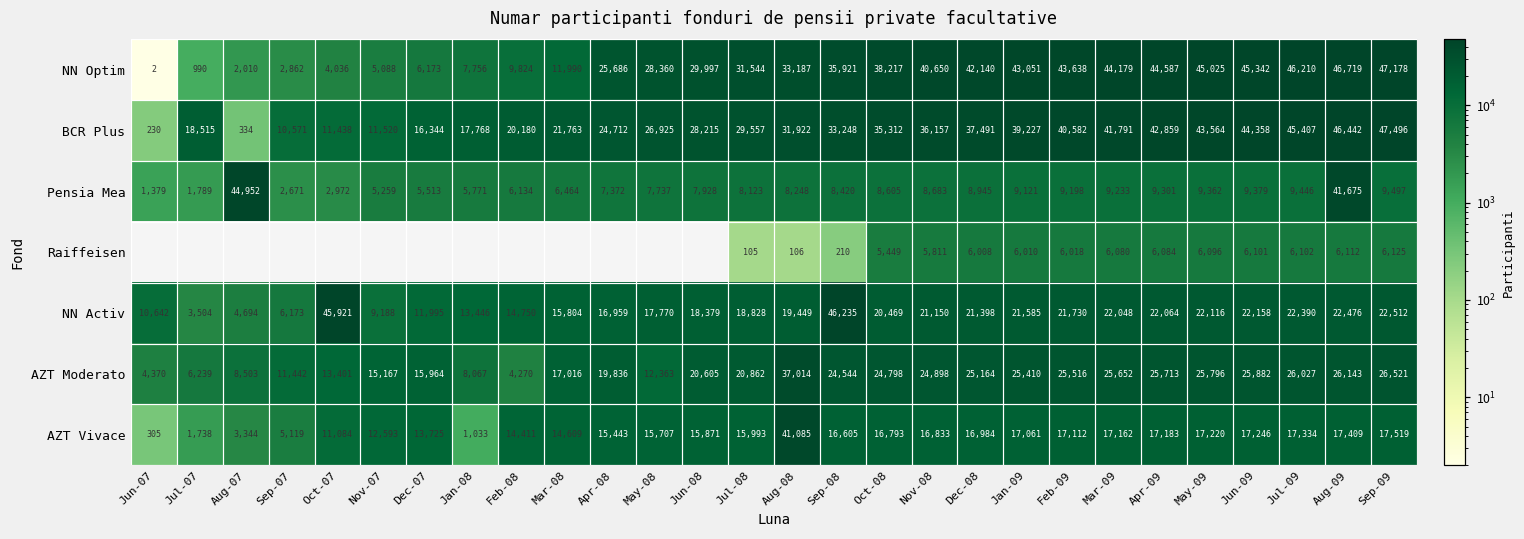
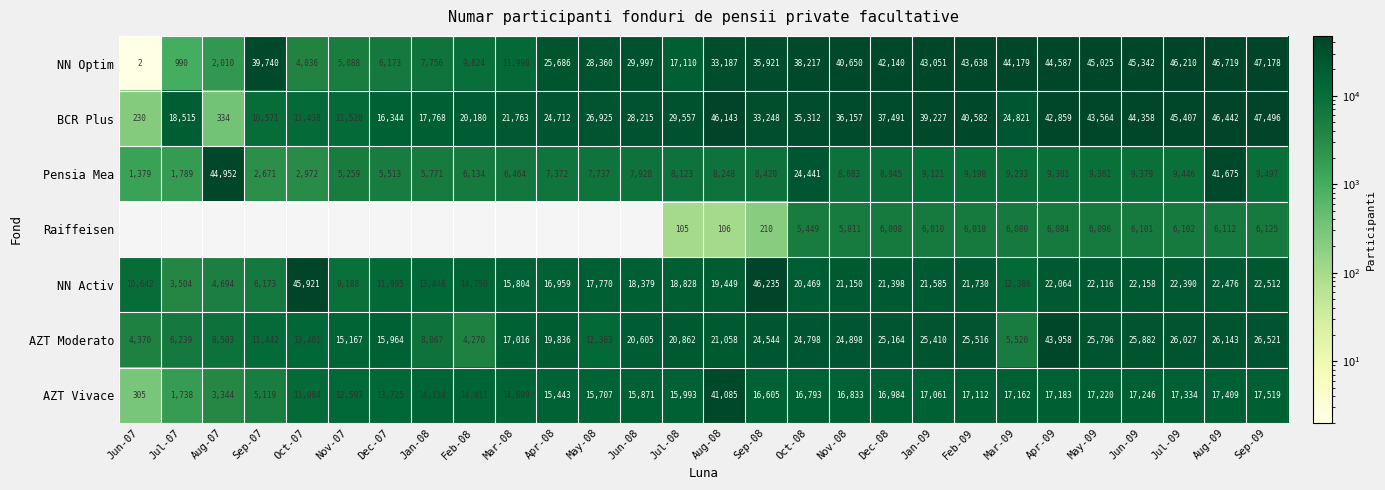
NN Optim, Sep-07: 2,862 -> 39,740
NN Optim, Jul-08: 31,544 -> 17,110
BCR Plus, Aug-08: 31,922 -> 46,143
BCR Plus, Mar-09: 41,791 -> 24,821
Pensia Mea, Oct-08: 8,605 -> 24,441
NN Activ, Mar-09: 22,048 -> 12,386
AZT Moderato, Aug-08: 37,014 -> 21,058
AZT Moderato, Mar-09: 25,652 -> 5,520
AZT Moderato, Apr-09: 25,713 -> 43,958
AZT Vivace, Jan-08: 1,033 -> 14,114
